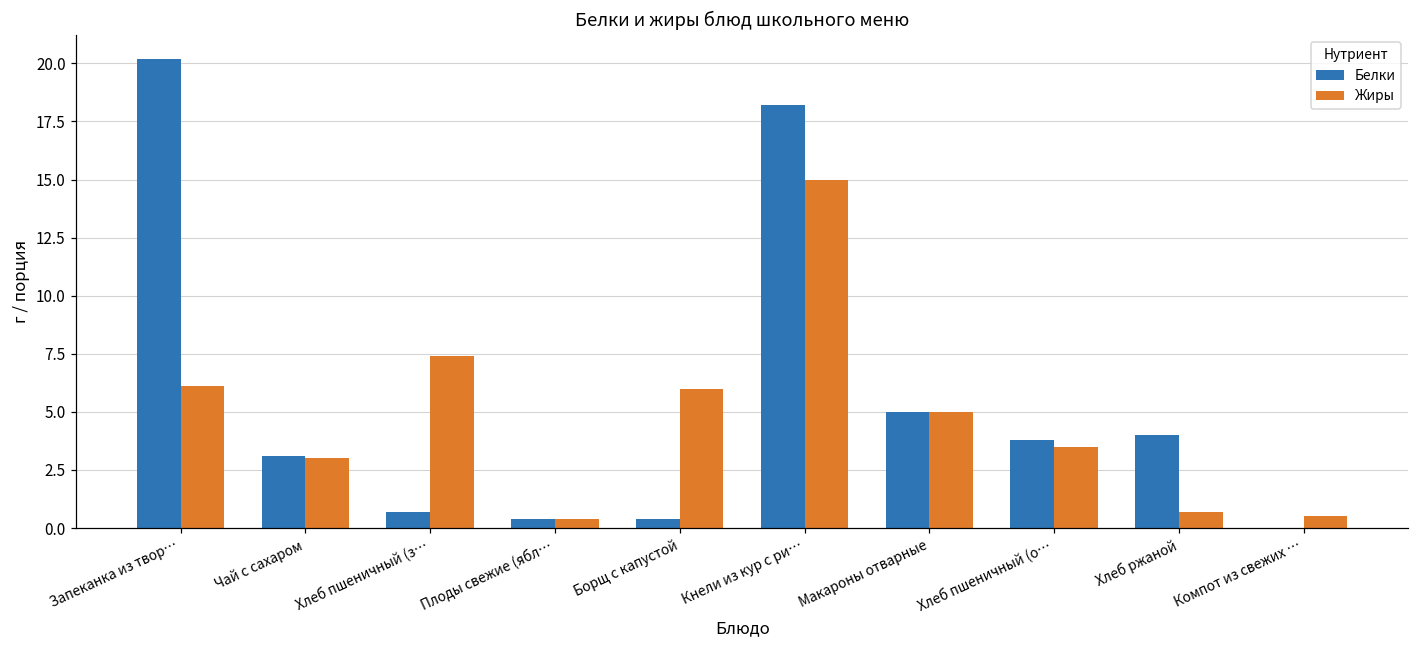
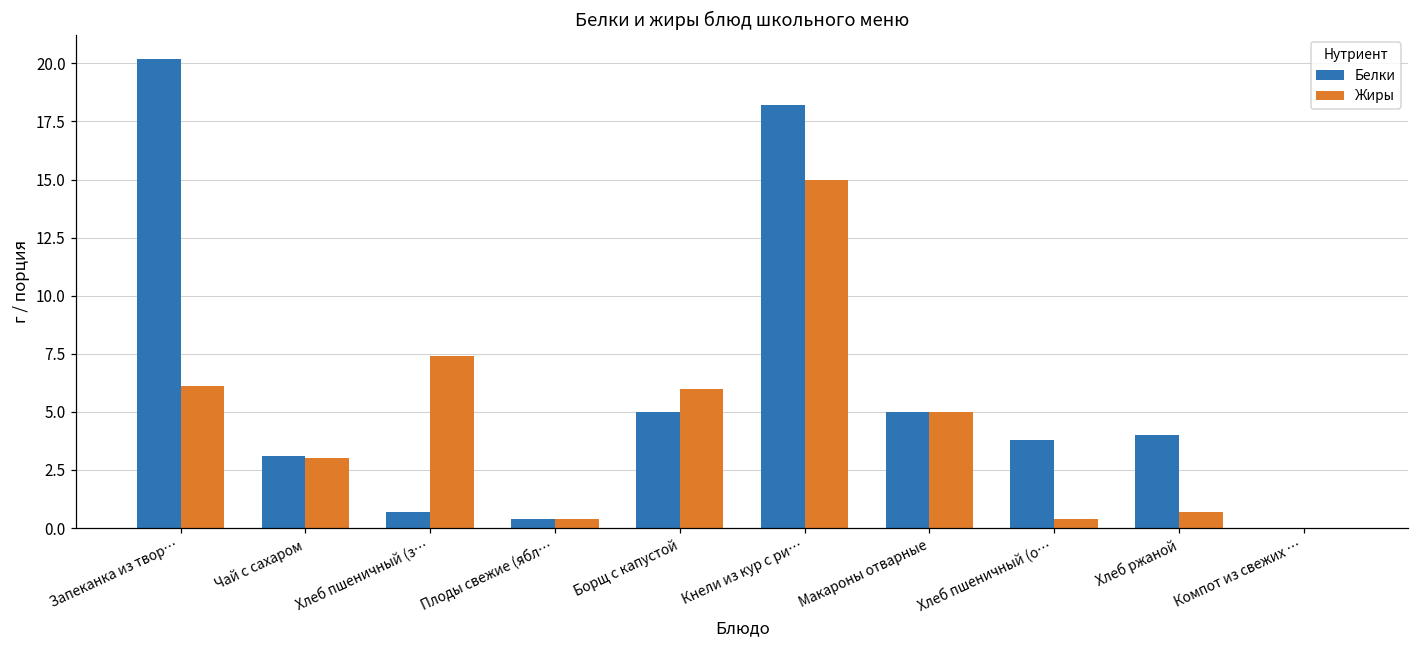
Белки, Борщ с капустой: 0.4 -> 5.0
Жиры, Хлеб пшеничный (о…: 3.5 -> 0.4
Жиры, Компот из свежих …: 0.5 -> 0.0
